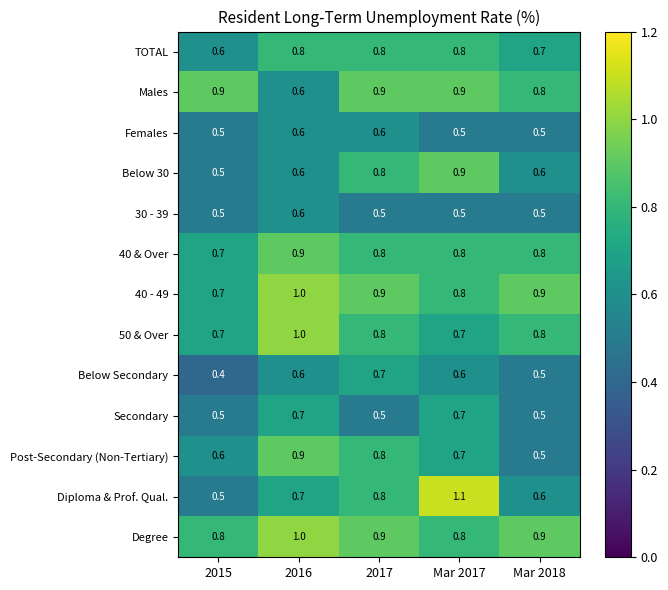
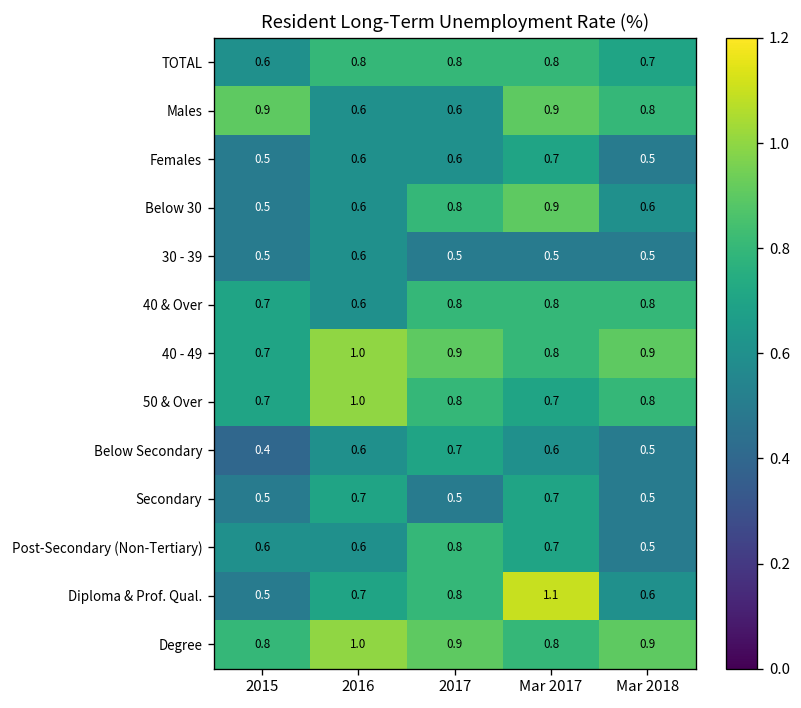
Males, 2017: 0.9 -> 0.6
Females, Mar 2017: 0.5 -> 0.7
40 & Over, 2016: 0.9 -> 0.6
Post-Secondary (Non-Tertiary), 2016: 0.9 -> 0.6
